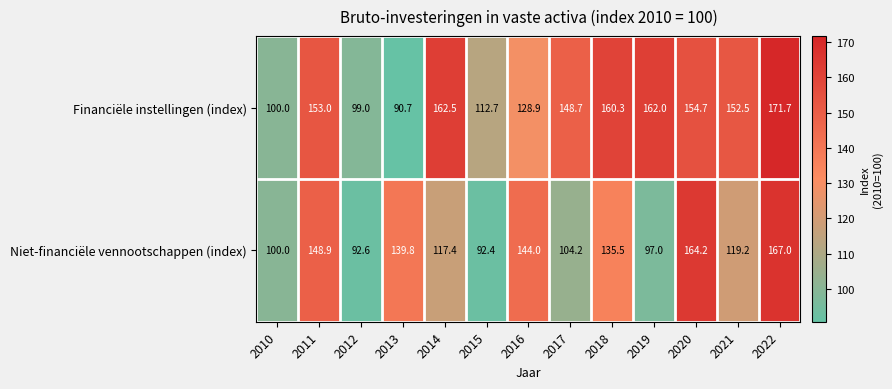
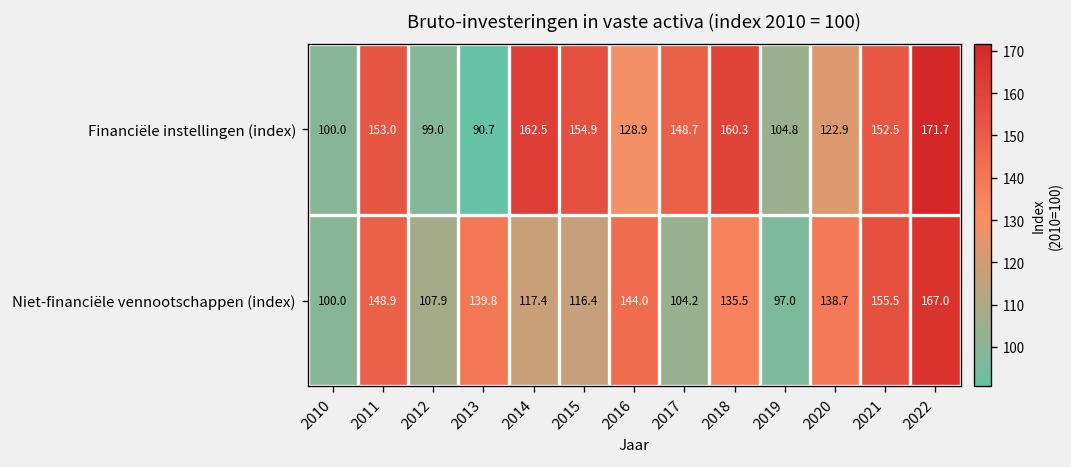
Financiële instellingen (index), 2015: 112.7 -> 154.9
Financiële instellingen (index), 2019: 162.0 -> 104.8
Financiële instellingen (index), 2020: 154.7 -> 122.9
Niet-financiële vennootschappen (index), 2012: 92.6 -> 107.9
Niet-financiële vennootschappen (index), 2015: 92.4 -> 116.4
Niet-financiële vennootschappen (index), 2020: 164.2 -> 138.7
Niet-financiële vennootschappen (index), 2021: 119.2 -> 155.5
